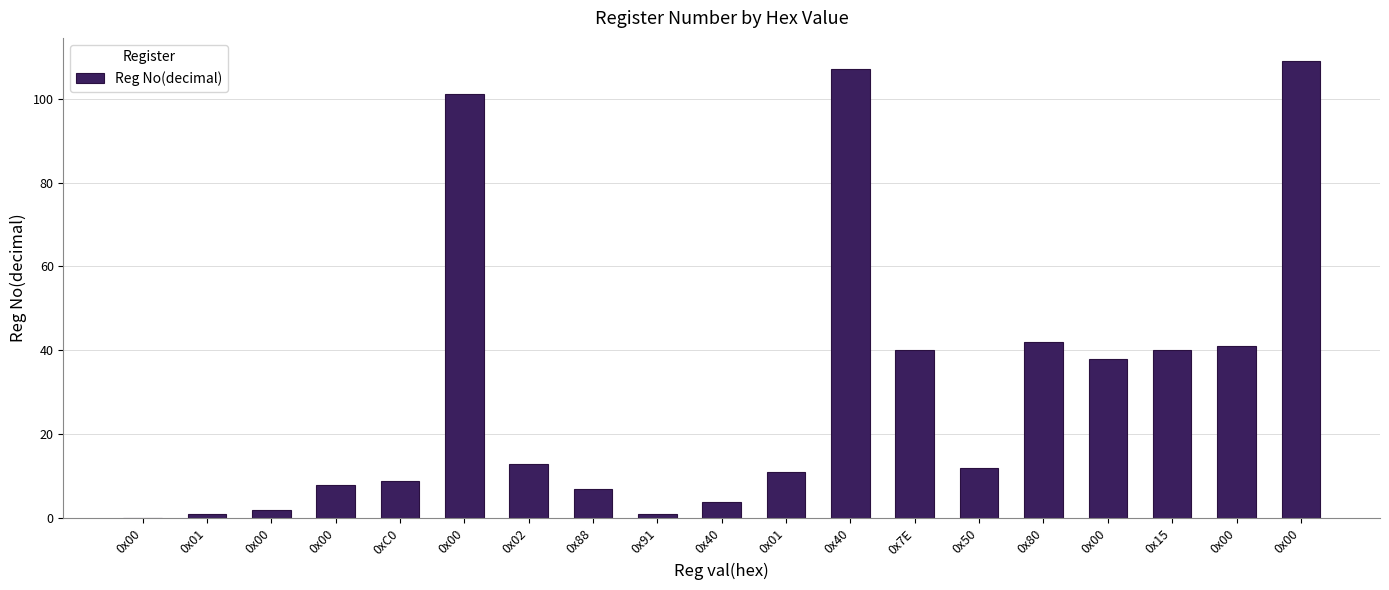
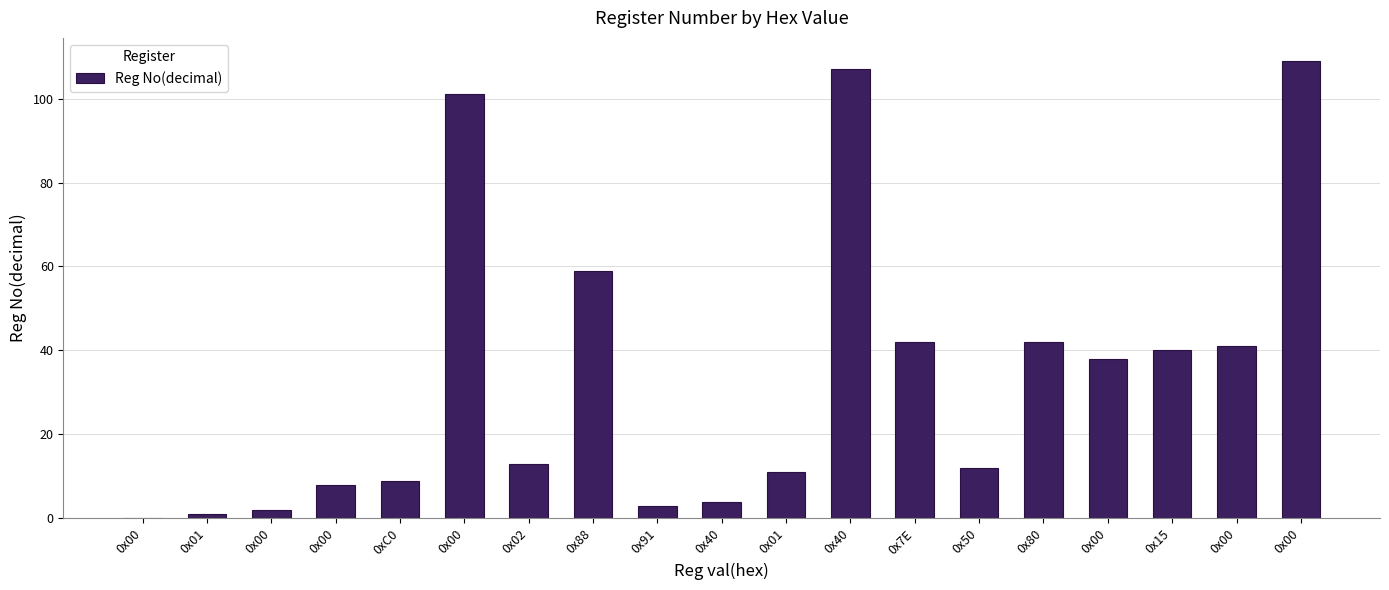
0x88: 7 -> 59
0x91: 1 -> 3
0x7E: 40 -> 42
